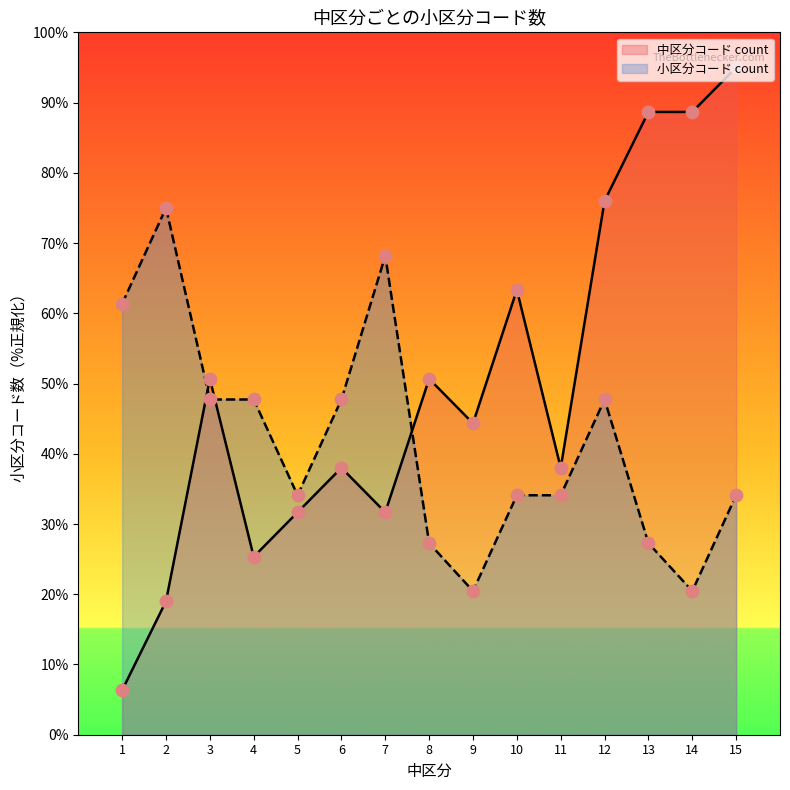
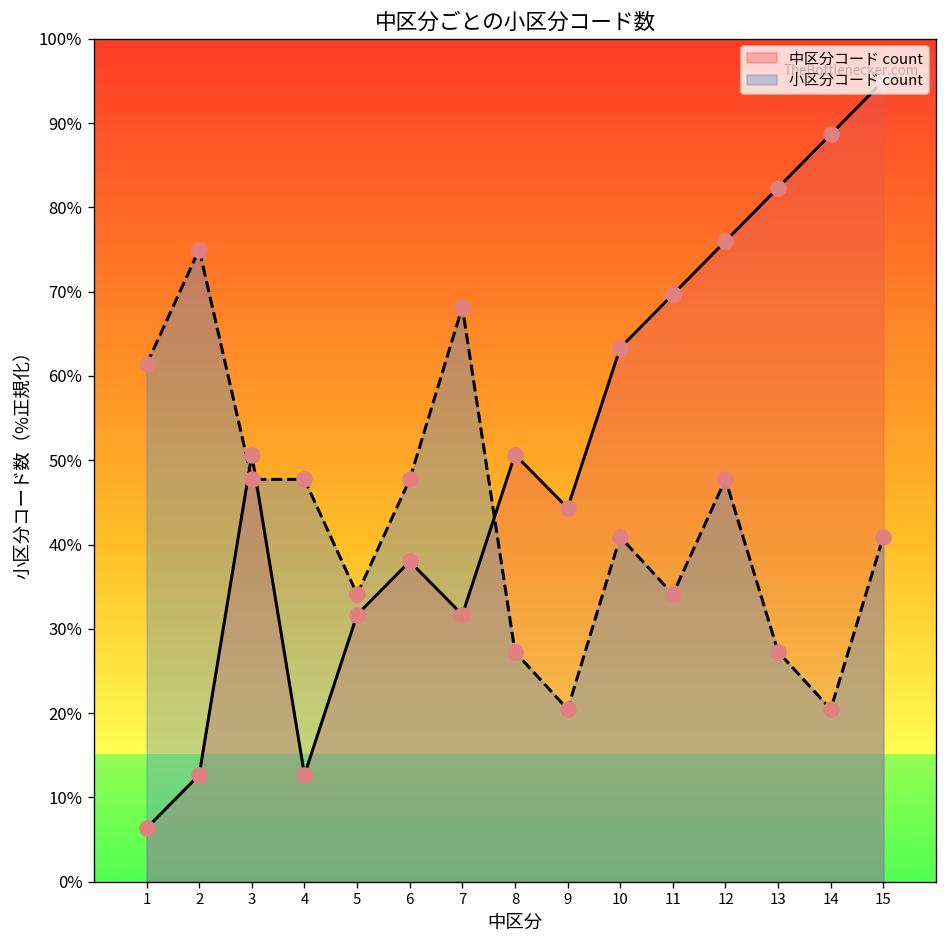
中区分コード count, 2: 19% -> 13%
中区分コード count, 4: 25% -> 13%
小区分コード count, 10: 34% -> 41%
中区分コード count, 11: 38% -> 70%
中区分コード count, 13: 89% -> 82%
小区分コード count, 15: 34% -> 41%
